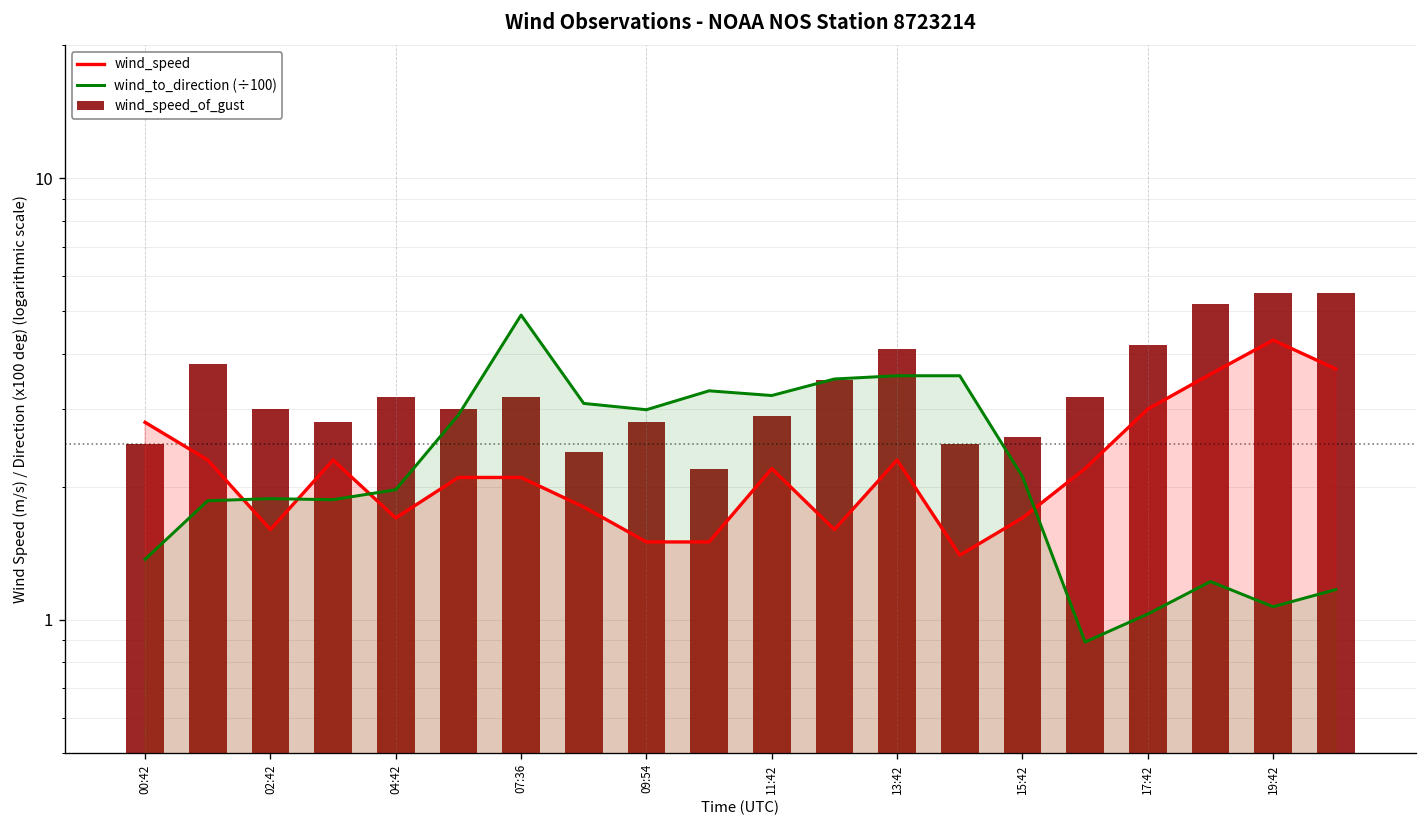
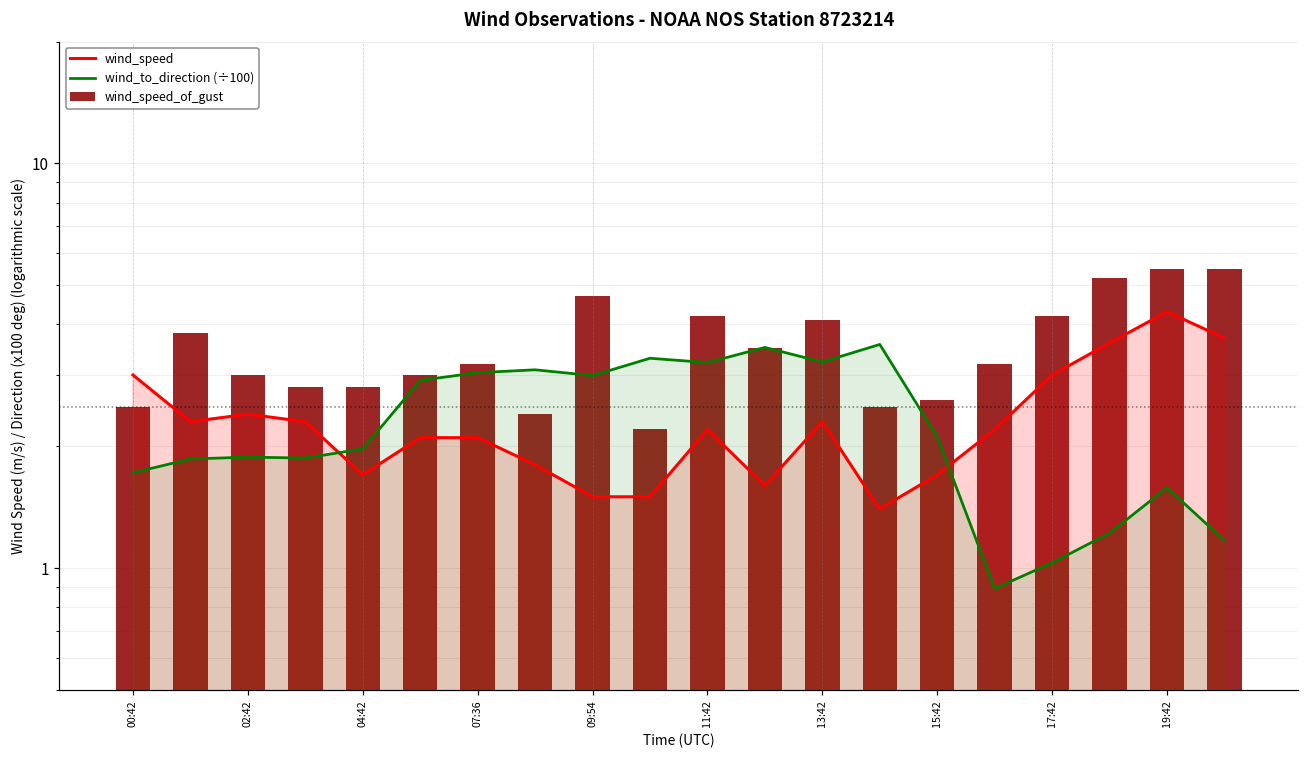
wind_speed, 00:42: 2.8 -> 3.0
wind_to_direction (÷100), 00:42: 1.37 -> 1.7
wind_speed, 02:42: 1.6 -> 2.4
wind_speed_of_gust, 04:42: 3.2 -> 2.8
wind_to_direction (÷100), 07:36: 4.9 -> 3.0
wind_speed_of_gust, 09:54: 2.8 -> 4.7
wind_speed_of_gust, 11:42: 2.9 -> 4.2
wind_to_direction (÷100), 13:42: 3.6 -> 3.2
wind_to_direction (÷100), 19:42: 1.07 -> 1.58
